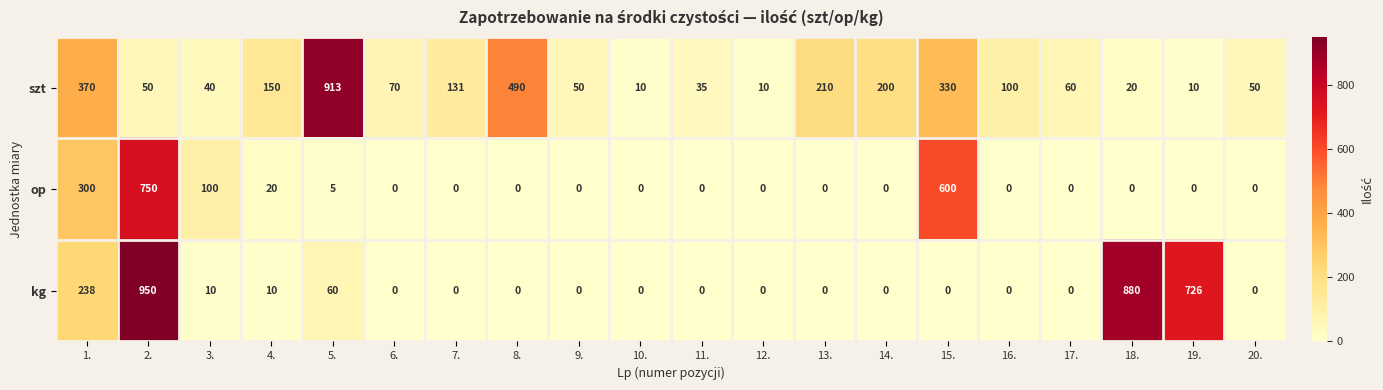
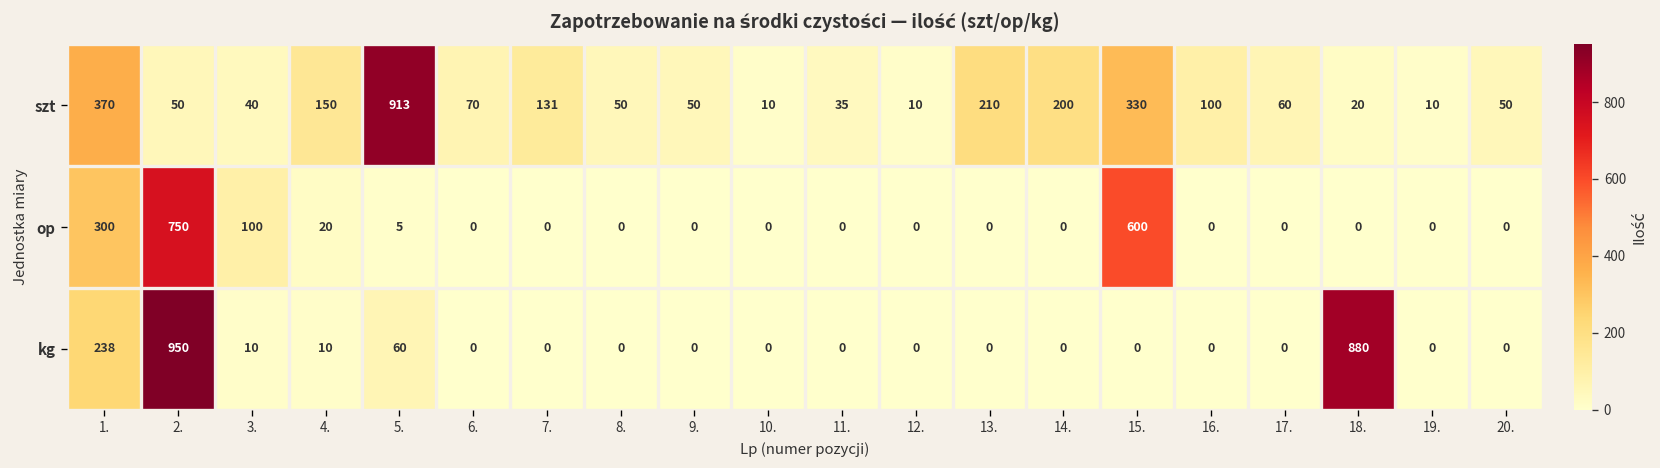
szt, 8.: 490 -> 50
kg, 19.: 726 -> 0
